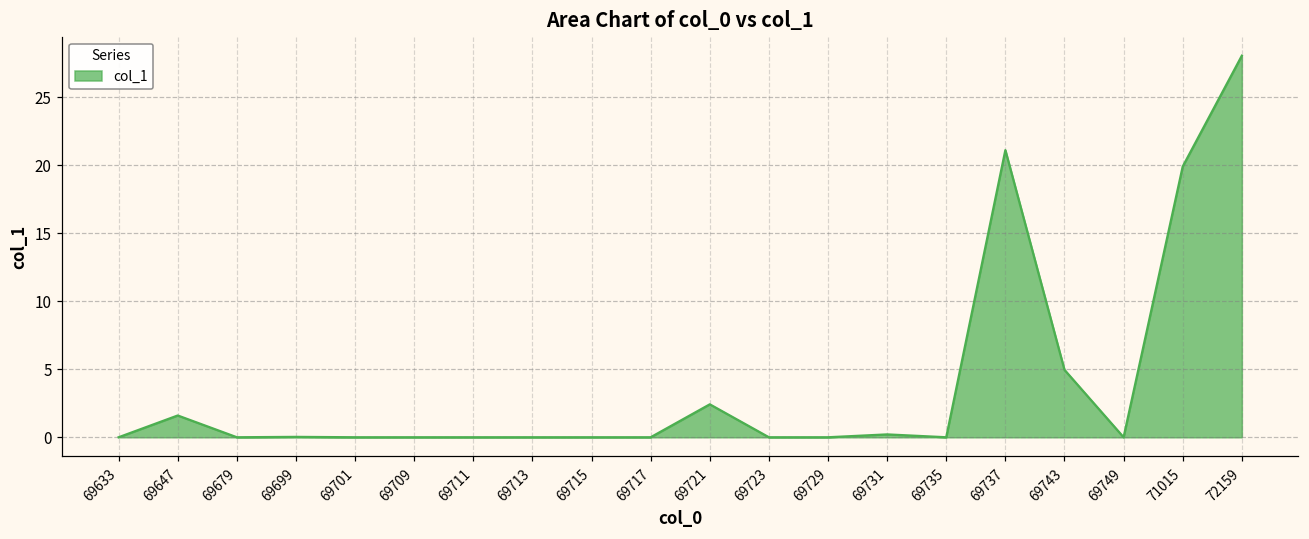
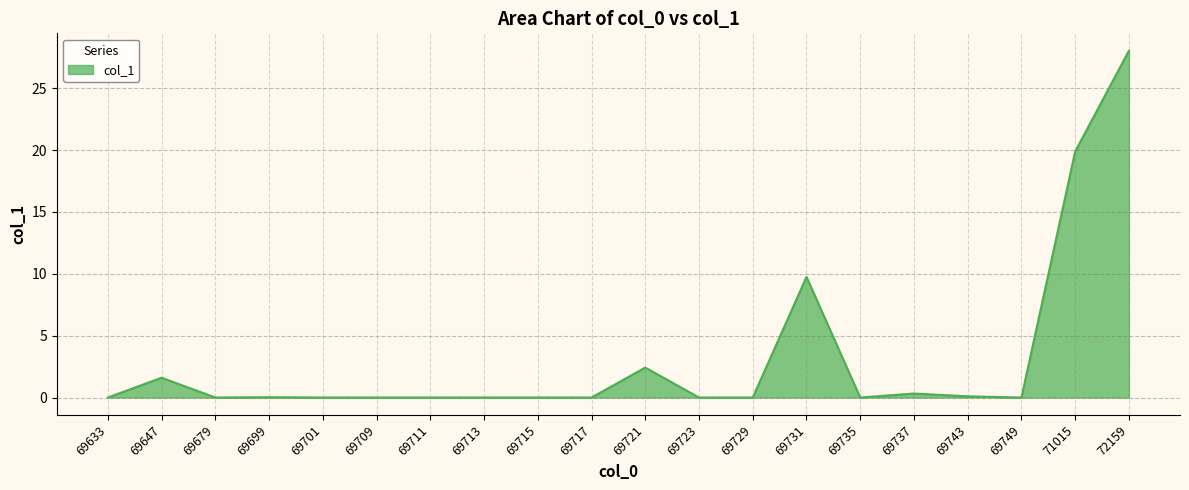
69731: 0.2 -> 9.8
69737: 21.1 -> 0.3
69743: 5.0 -> 0.1
